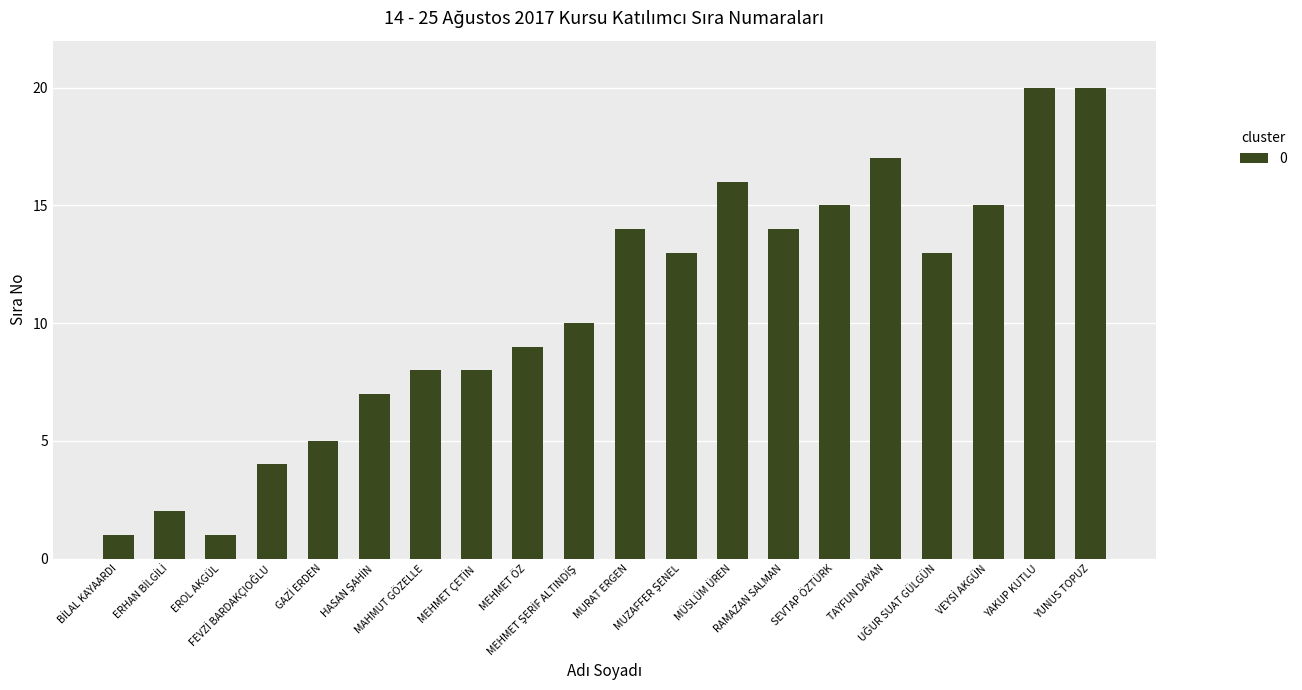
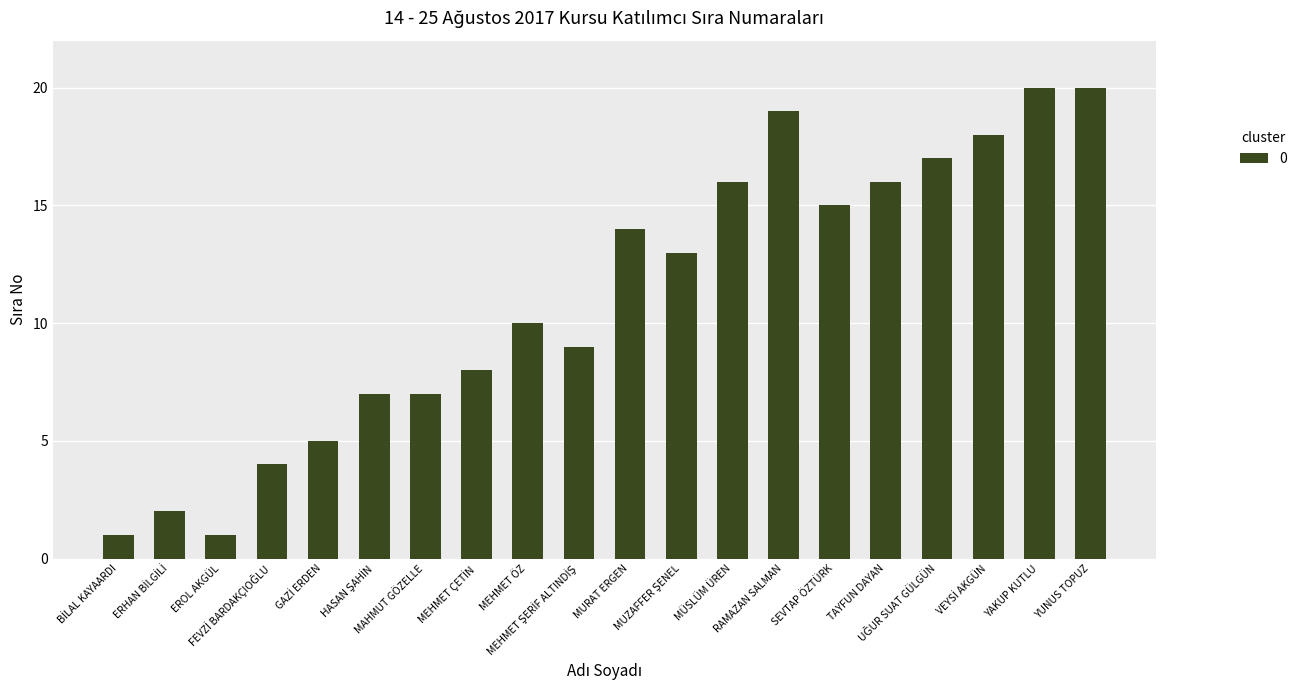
MAHMUT GÖZELLE: 8 -> 7
MEHMET ÖZ: 9 -> 10
MEHMET ŞERİF ALTINDİŞ: 10 -> 9
RAMAZAN SALMAN: 14 -> 19
TAYFUN DAYAN: 17 -> 16
UĞUR SUAT GÜLGÜN: 13 -> 17
VEYSİ AKGÜN: 15 -> 18
